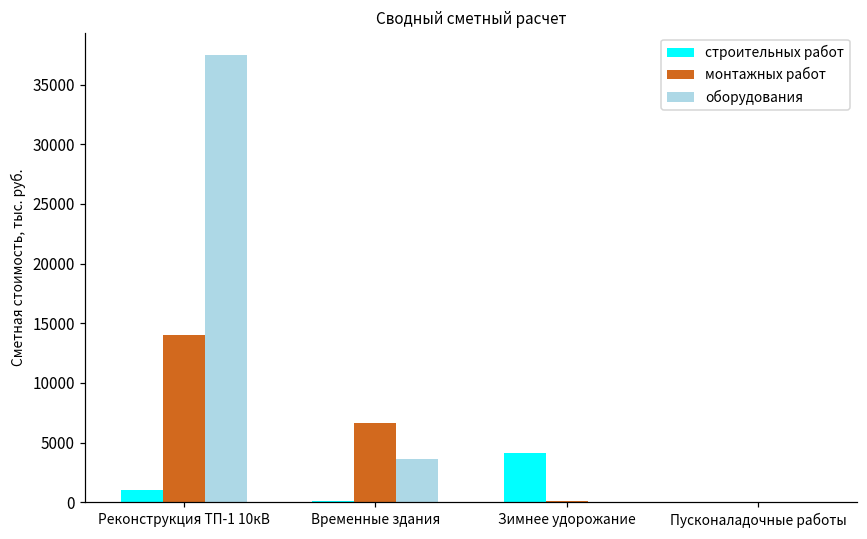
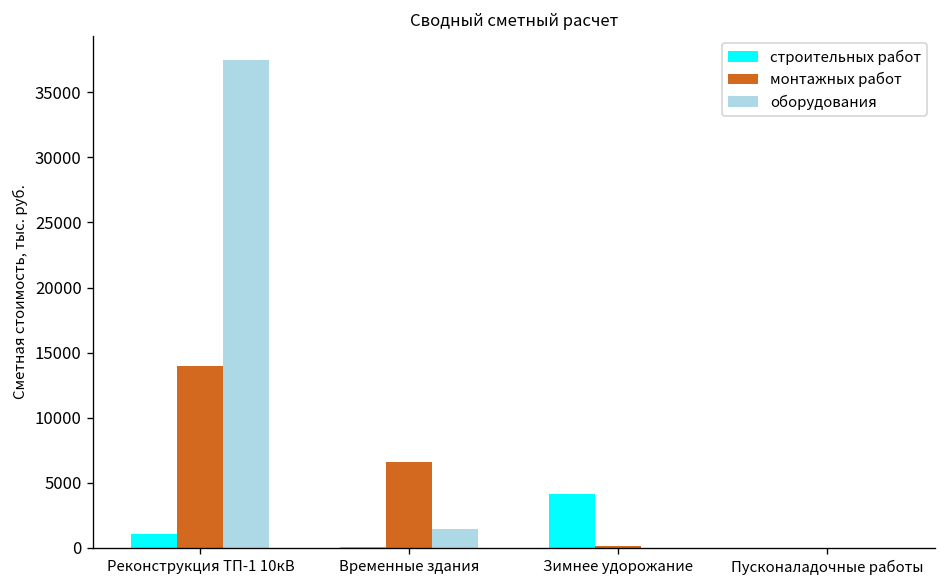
оборудования, Временные здания: 3600 -> 1500
